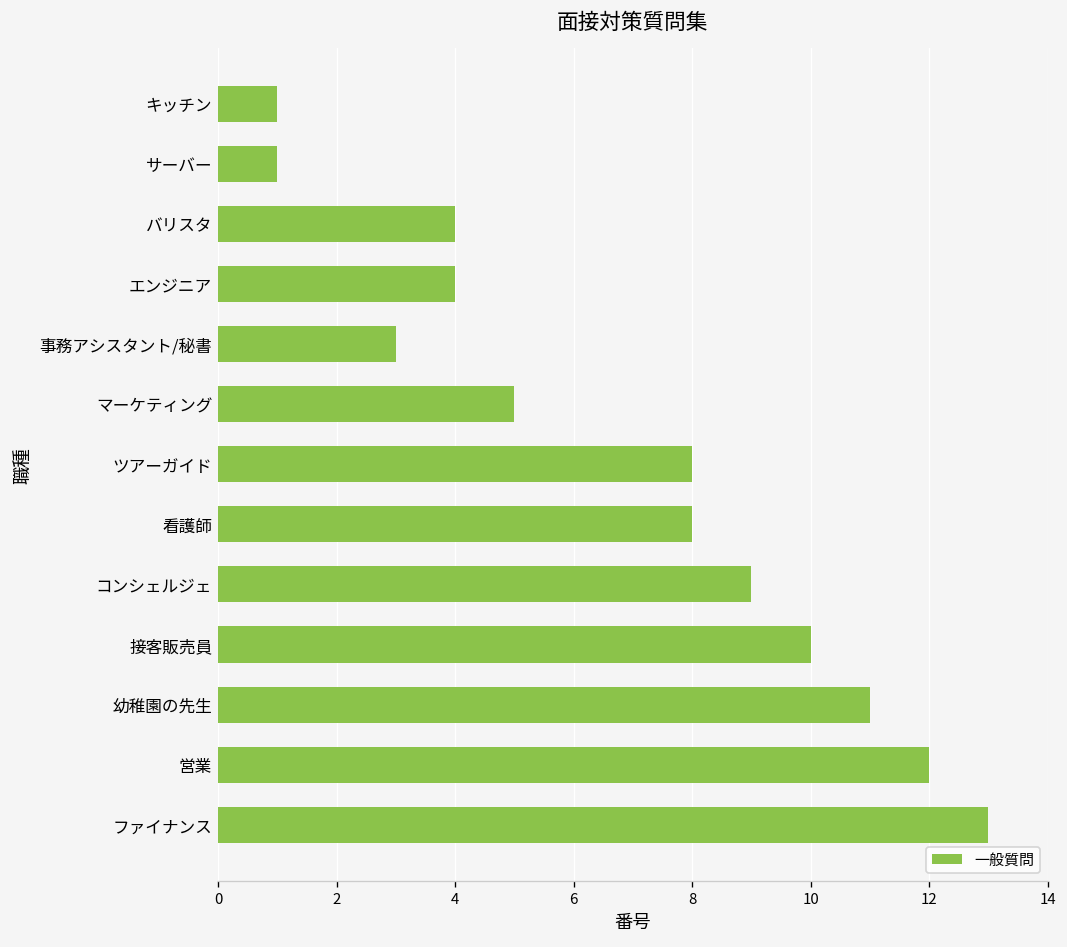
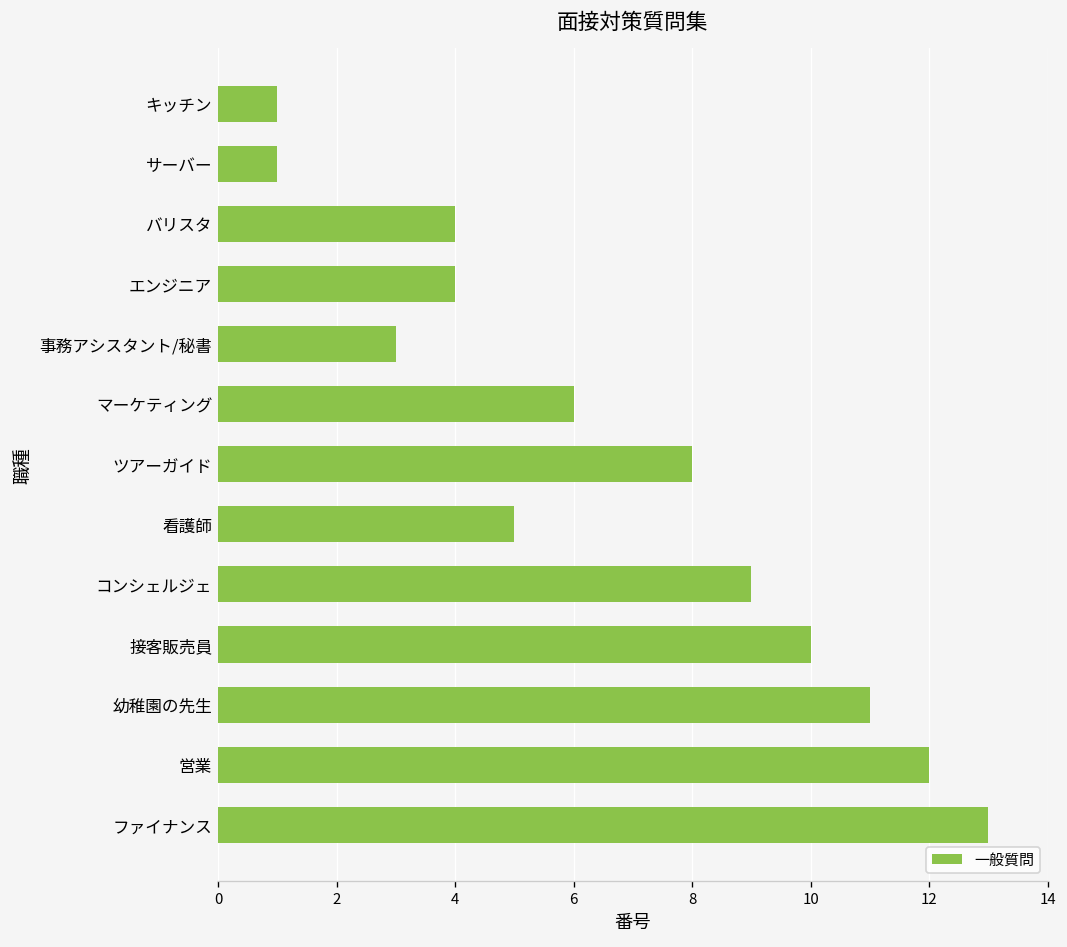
マーケティング: 5 -> 6
看護師: 8 -> 5
